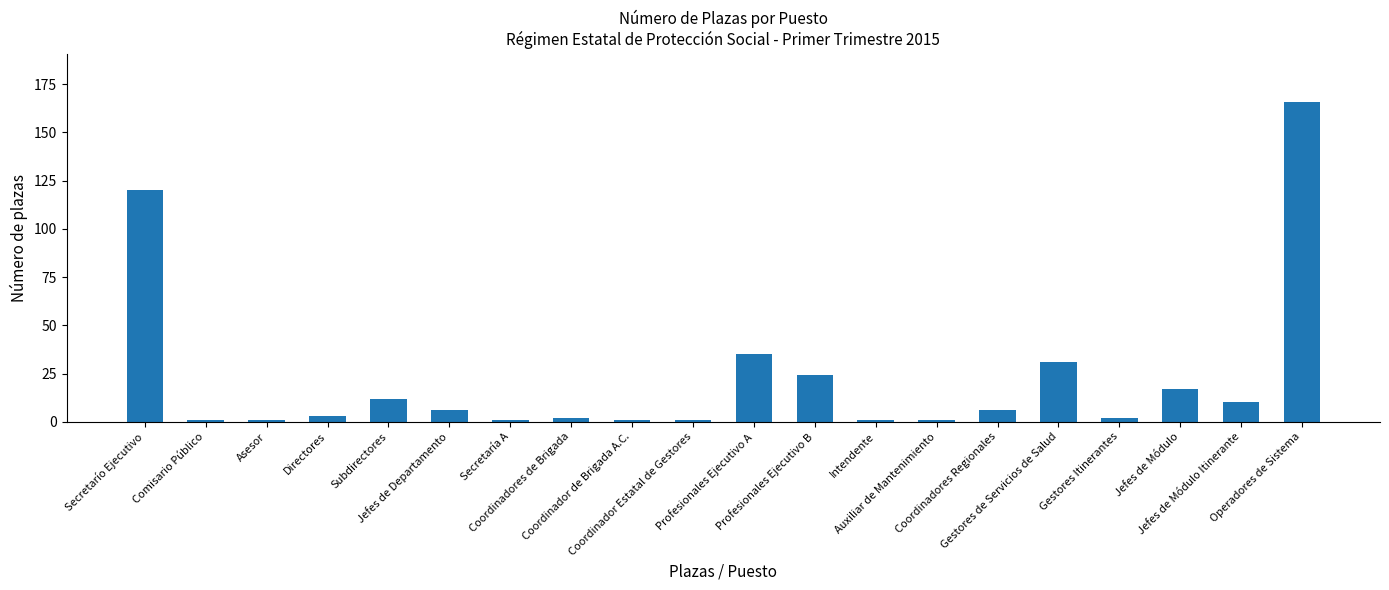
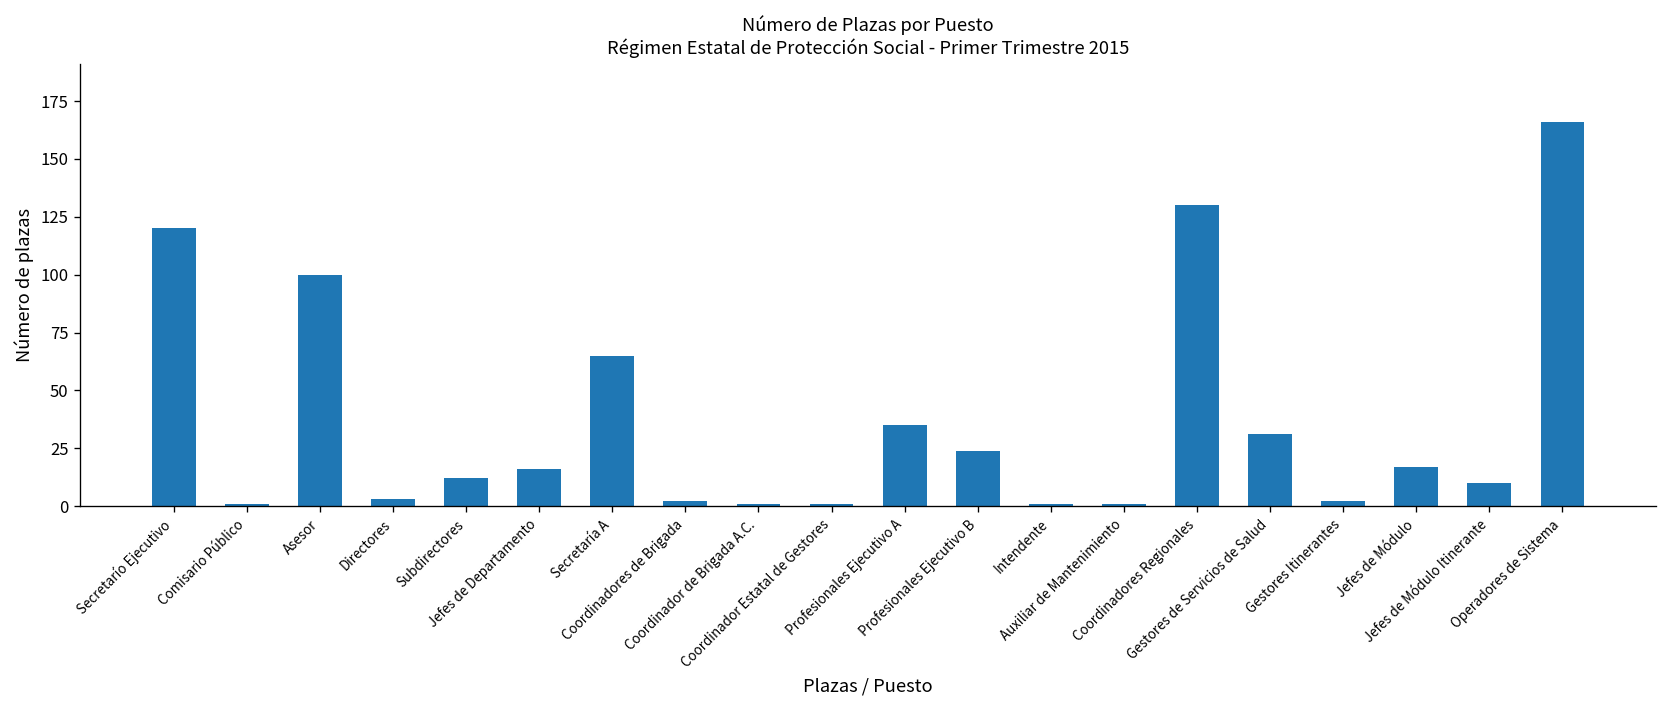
Asesor: 1 -> 100
Jefes de Departamento: 6 -> 16
Secretaría A: 1 -> 65
Coordinadores Regionales: 6 -> 130
